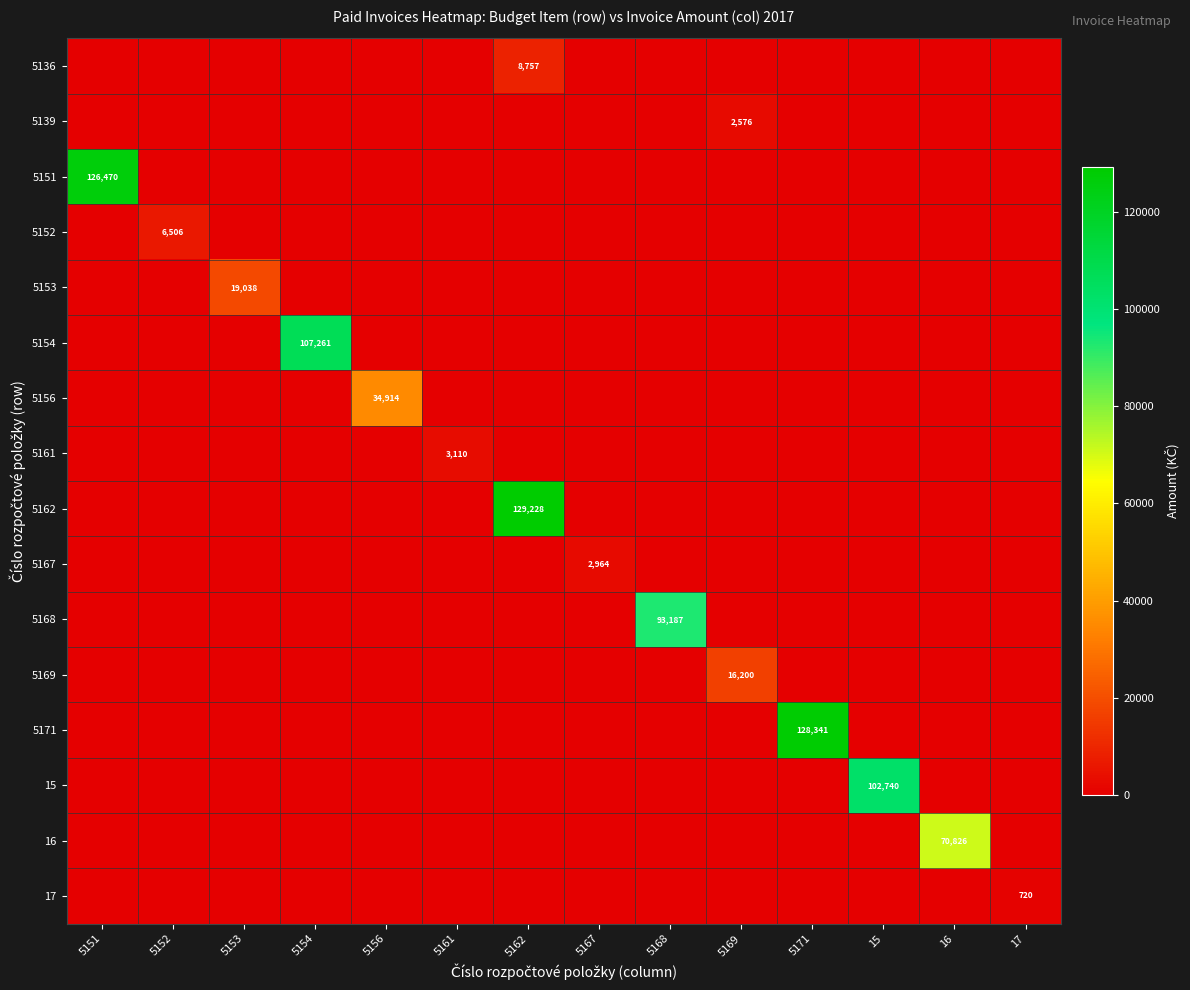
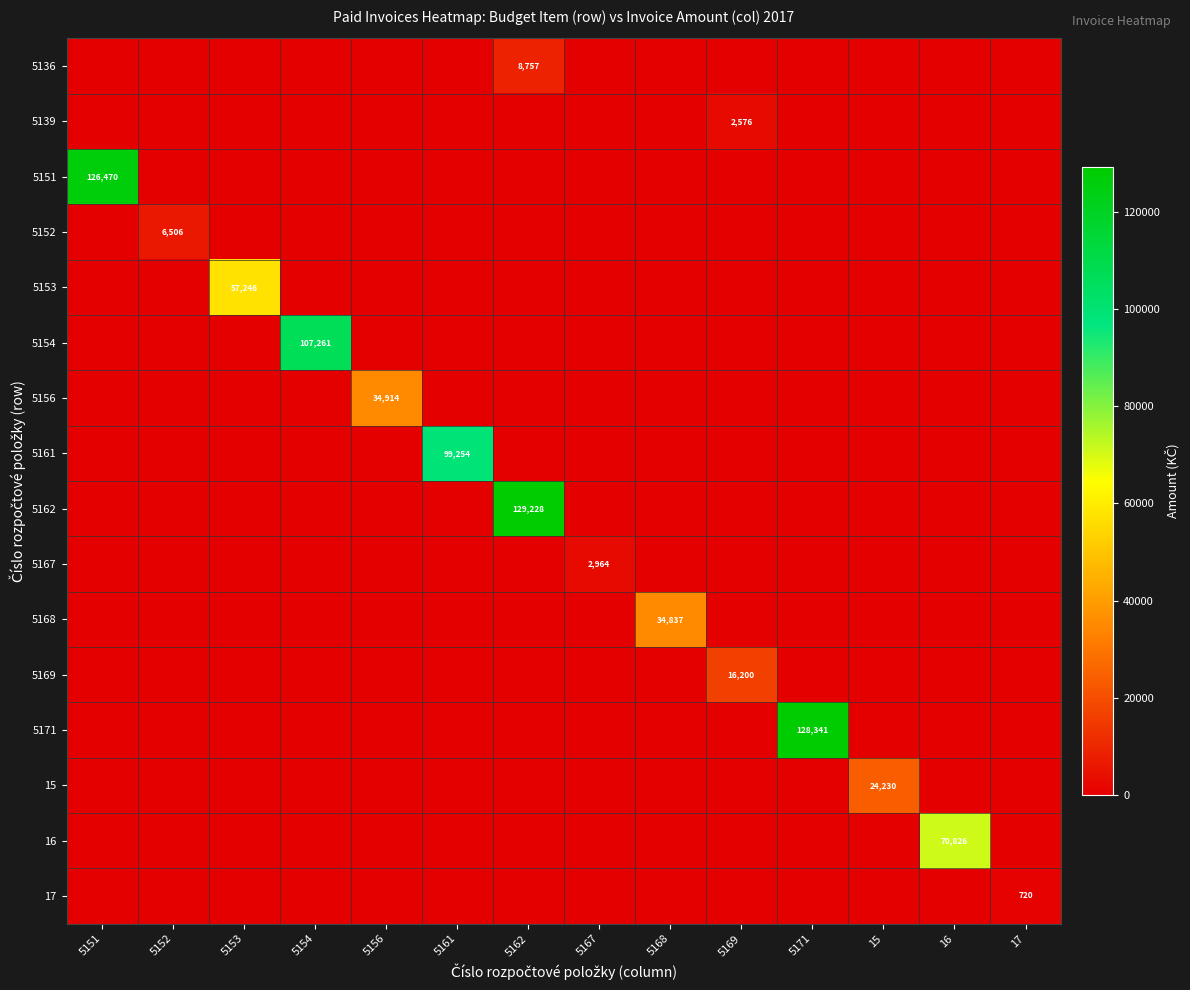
5153, 5153: 19,038 -> 57,246
5161, 5161: 3,110 -> 99,254
5168, 5168: 93,187 -> 34,837
15, 15: 102,740 -> 24,230
